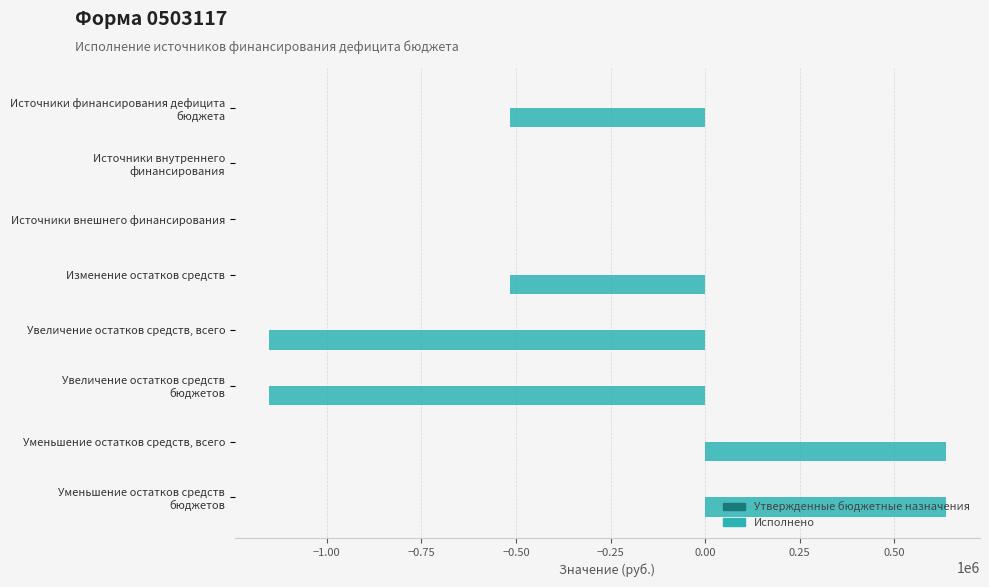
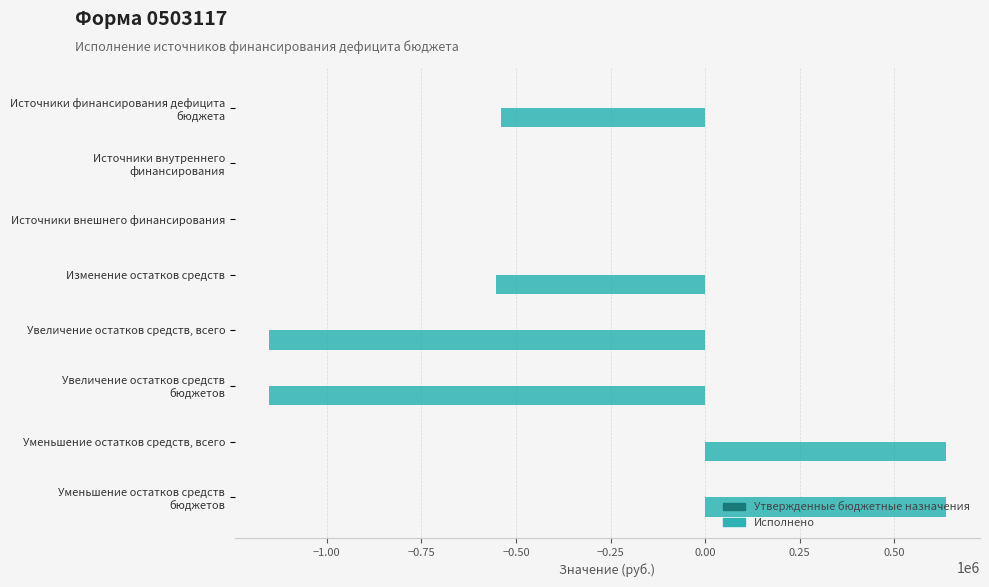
Исполнено, Источники финансирования дефицита бюджета: -520000 -> -540000
Исполнено, Изменение остатков средств: -520000 -> -550000
